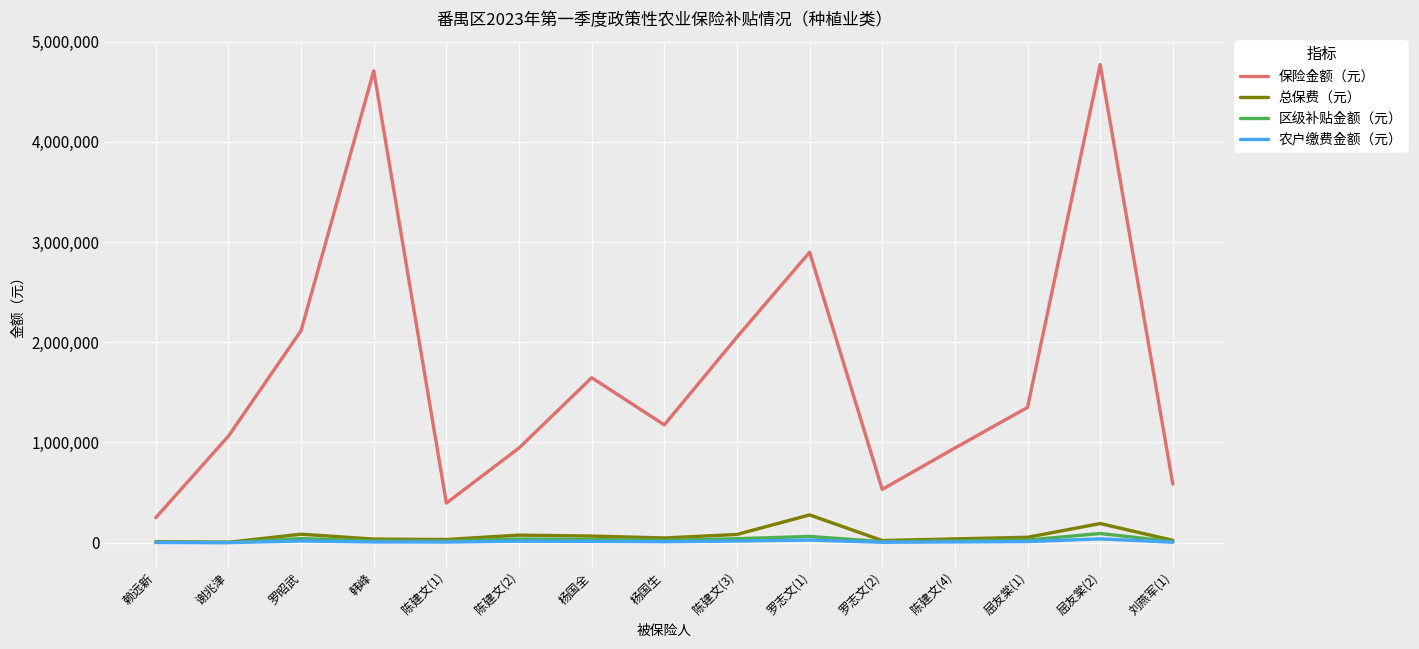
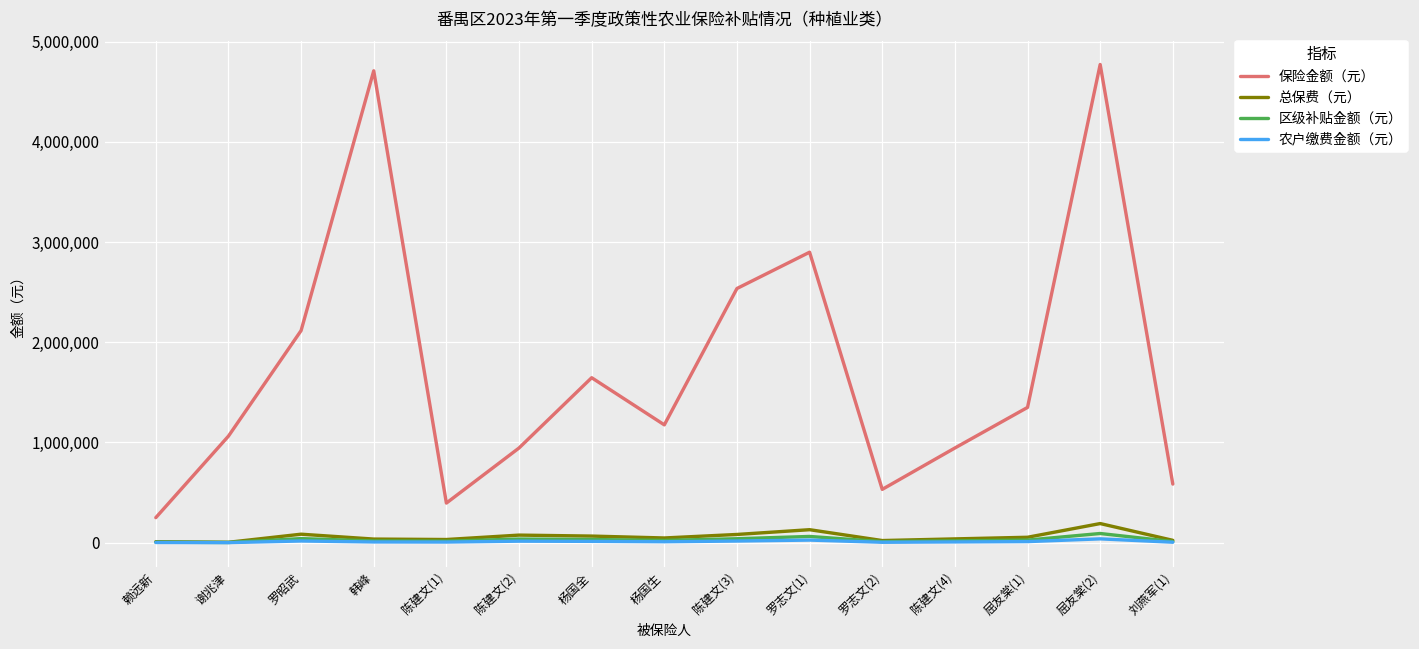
保险金额（元）, 陈建文(3): 2,100,000 -> 2,500,000
总保费（元）, 罗志文(1): 300,000 -> 100,000
